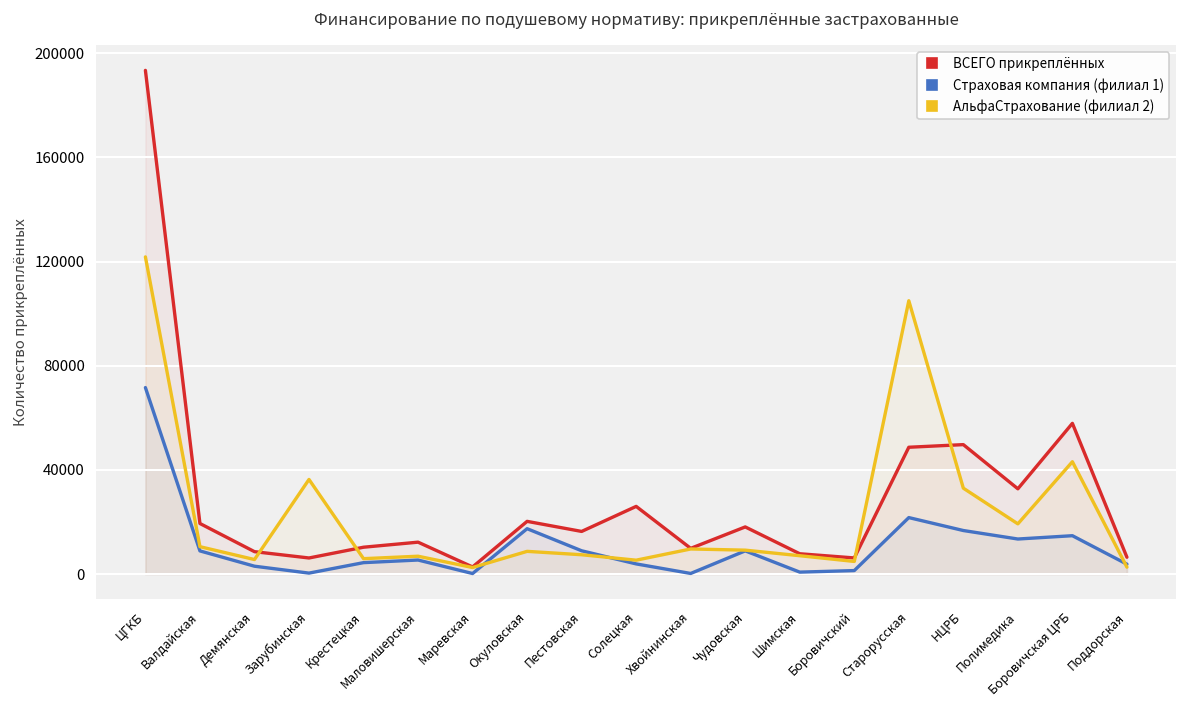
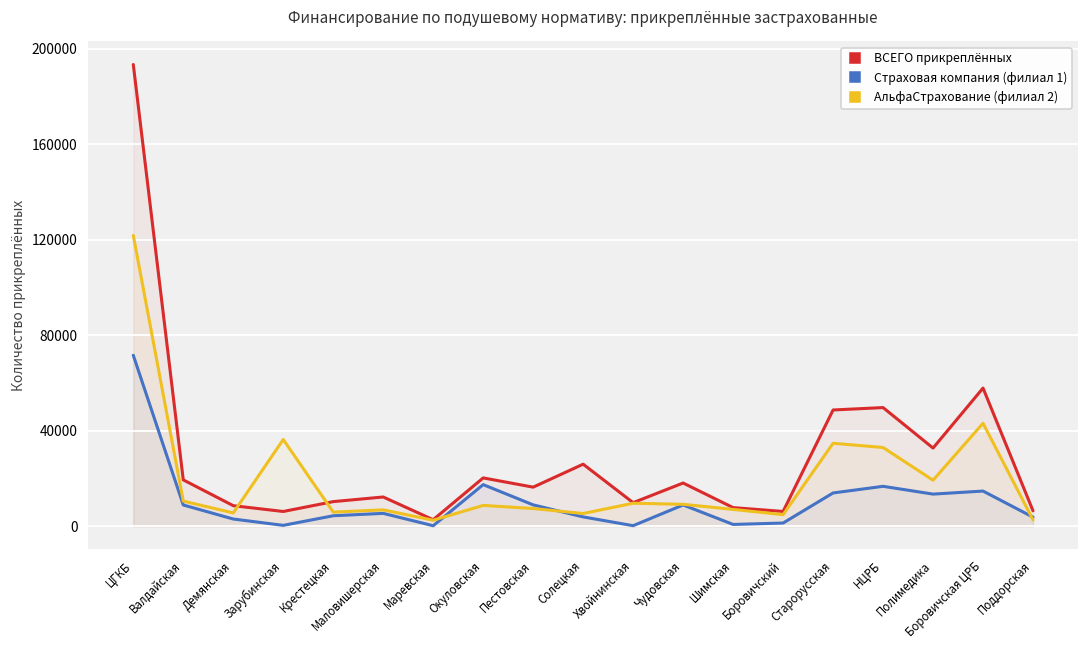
Страховая компания (филиал 1), Старорусская: 22000 -> 14000
АльфаСтрахование (филиал 2), Старорусская: 105000 -> 35000
